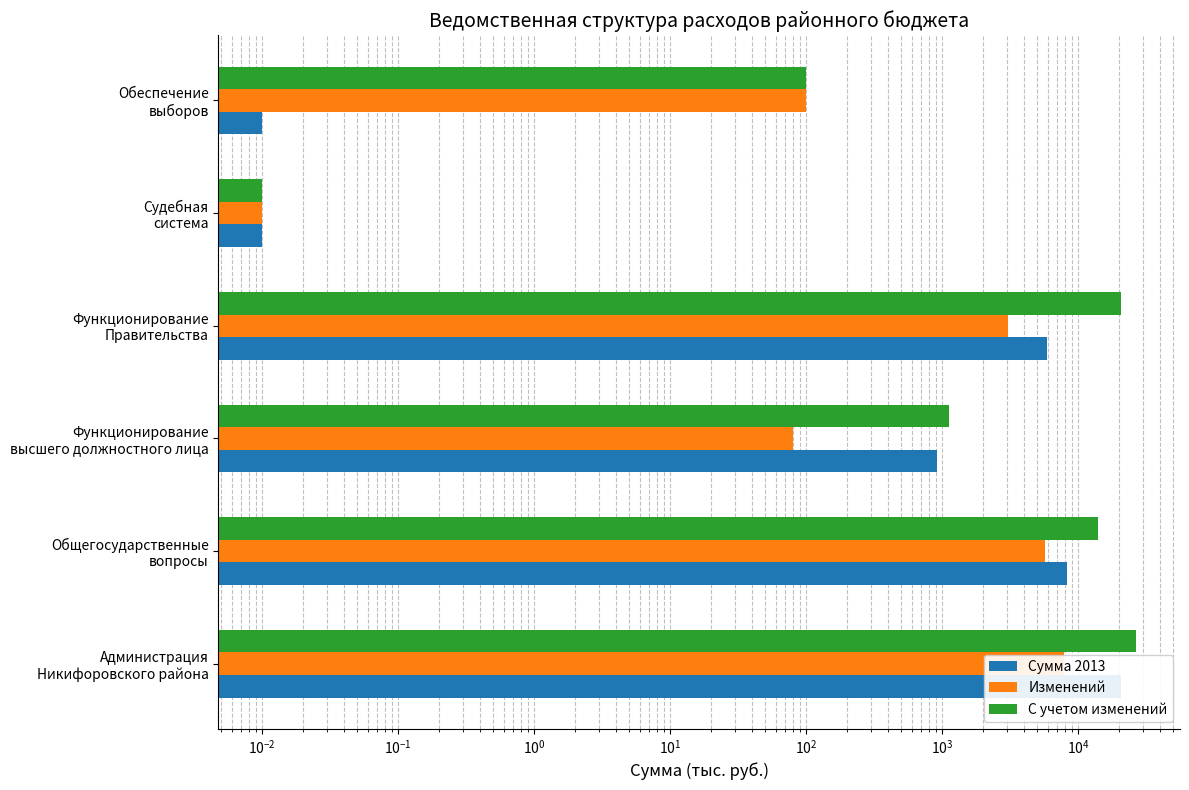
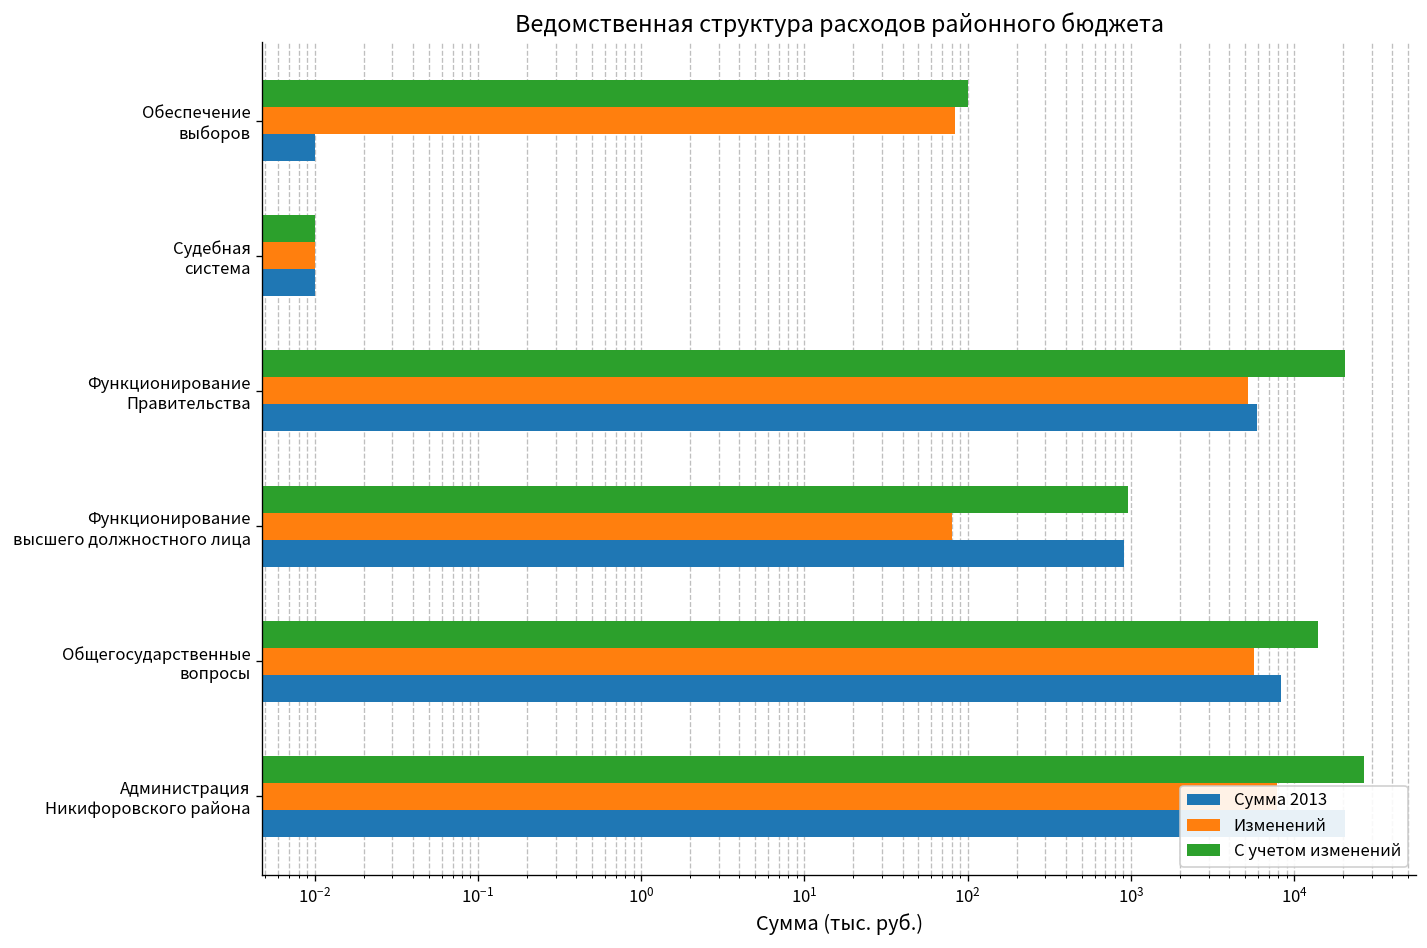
Изменений, Обеспечение выборов: 100 -> 80
Изменений, Функционирование Правительства: 3000 -> 5200
С учетом изменений, Функционирование высшего должностного лица: 1100 -> 1000
